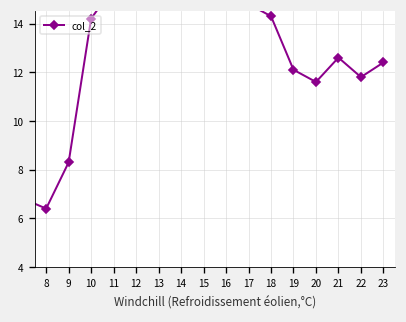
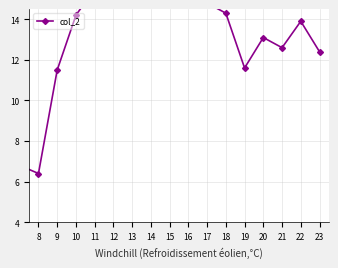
9: 8.3 -> 11.5
19: 12.1 -> 11.6
20: 11.6 -> 13.1
22: 11.8 -> 13.9
